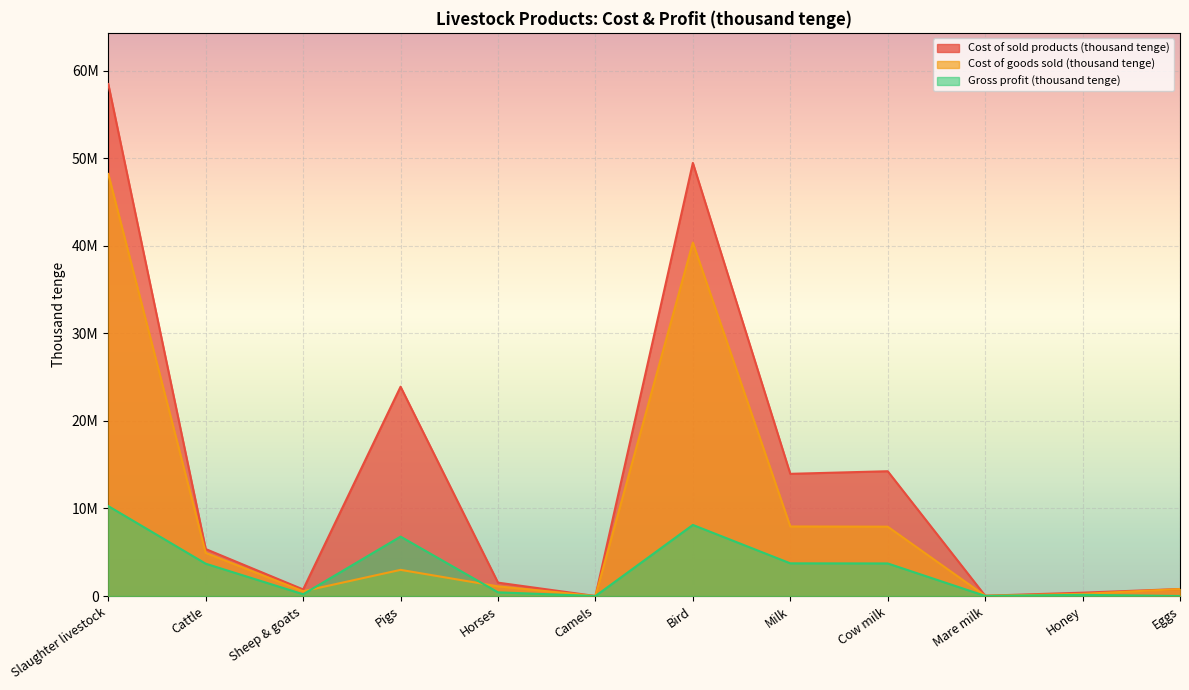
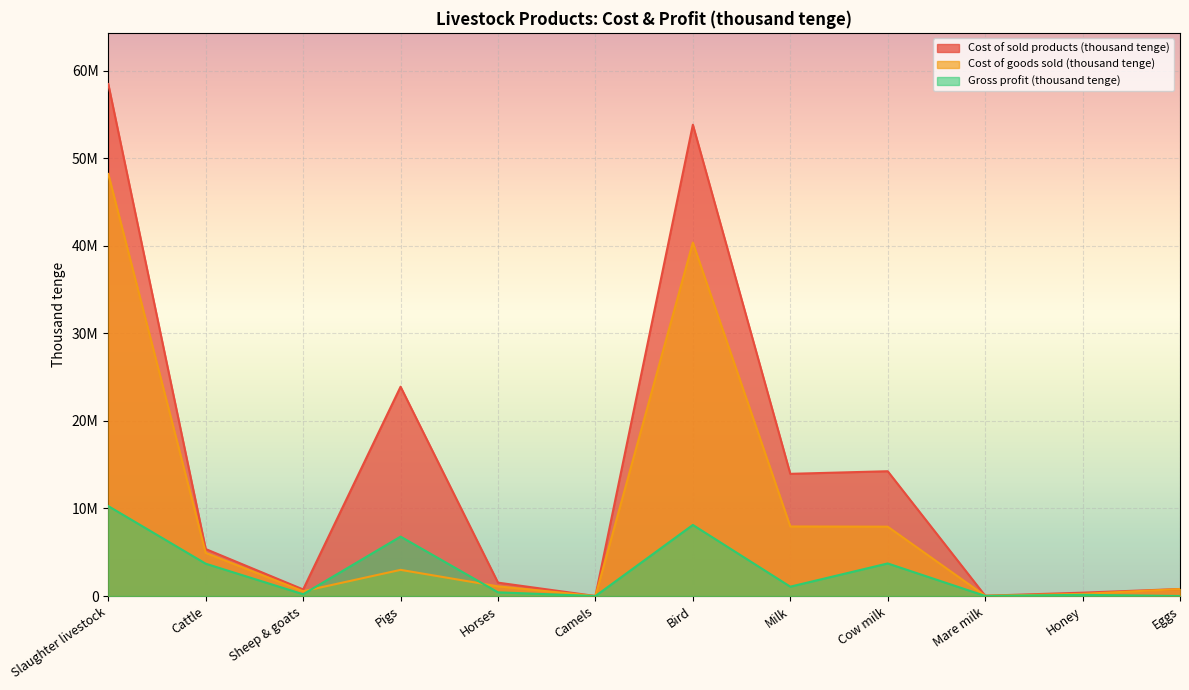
Cost of sold products (thousand tenge), Bird: 49000000 -> 54000000
Gross profit (thousand tenge), Milk: 4000000 -> 1000000
